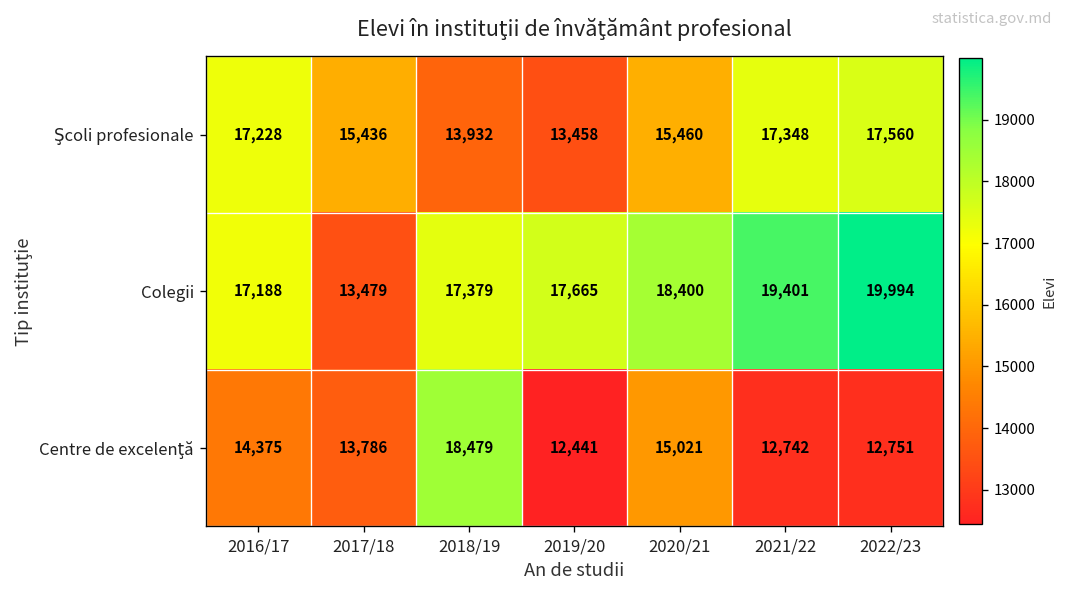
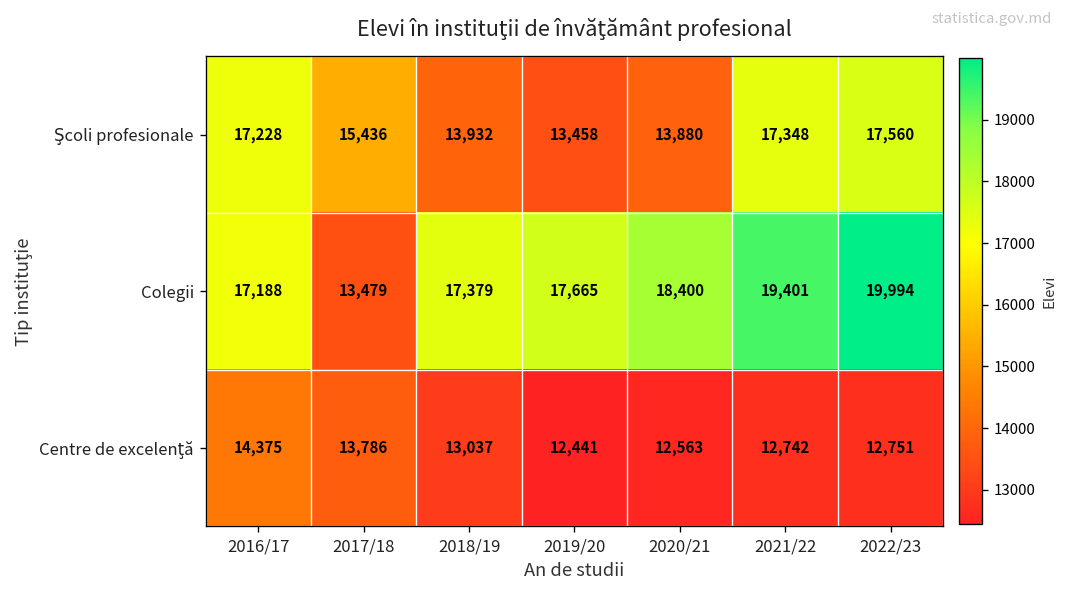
Şcoli profesionale, 2020/21: 15,460 -> 13,880
Centre de excelenţă, 2018/19: 18,479 -> 13,037
Centre de excelenţă, 2020/21: 15,021 -> 12,563
